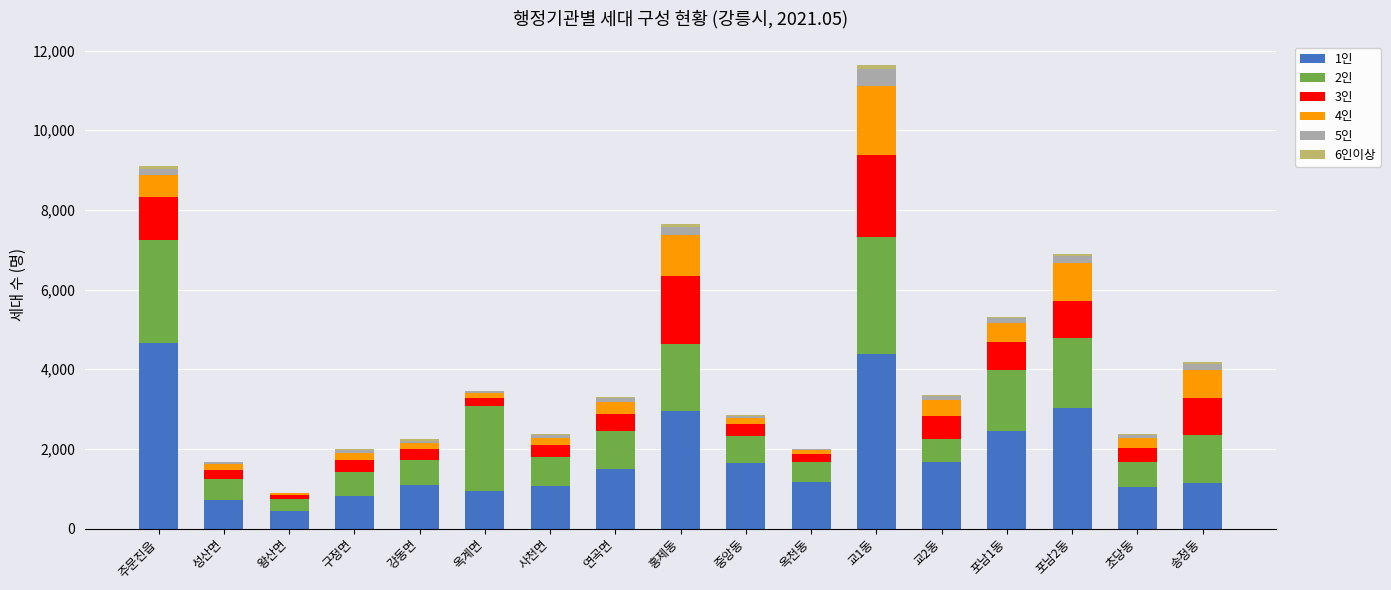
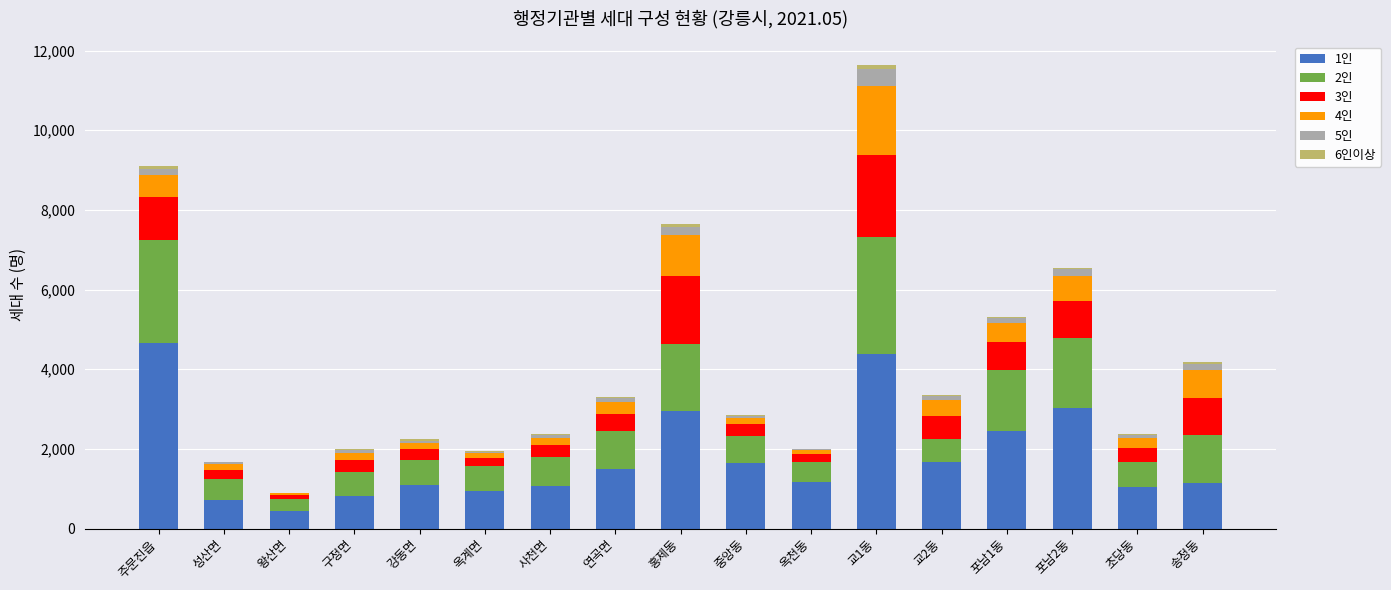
2인, 옥계면: 2,100 -> 600
4인, 포남2동: 1,000 -> 600
